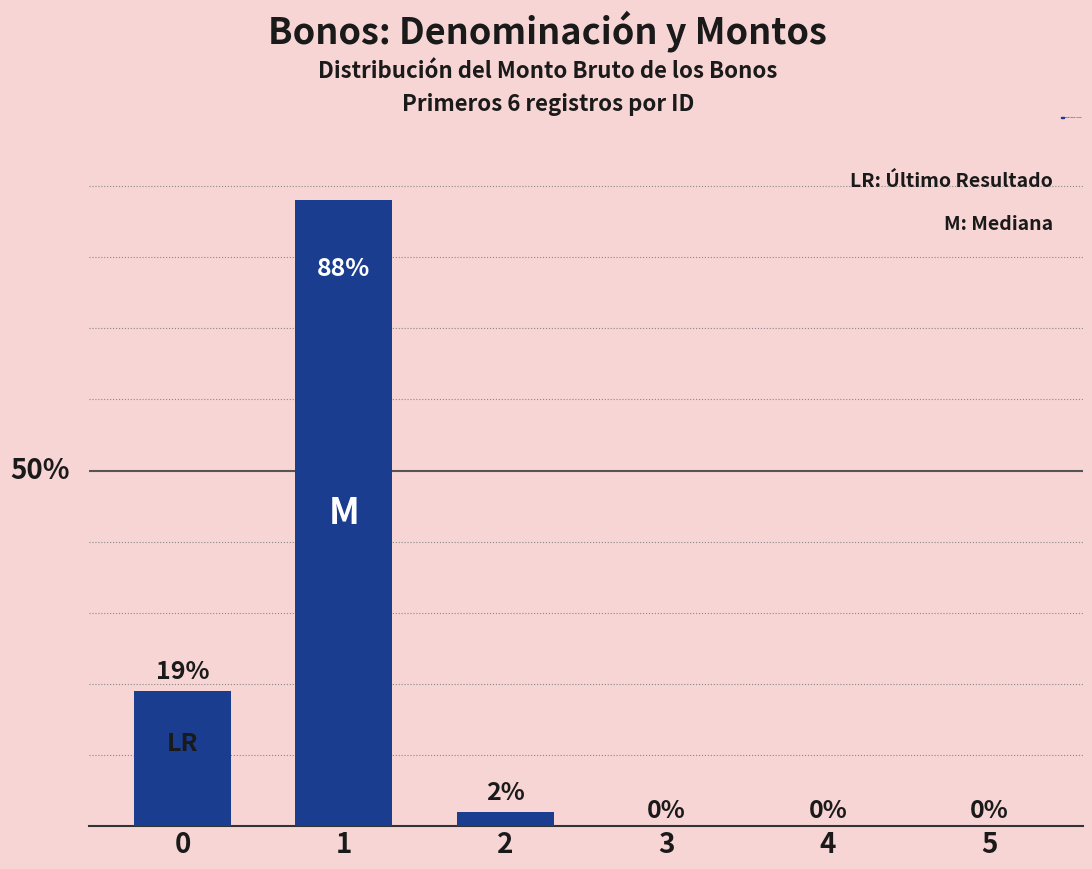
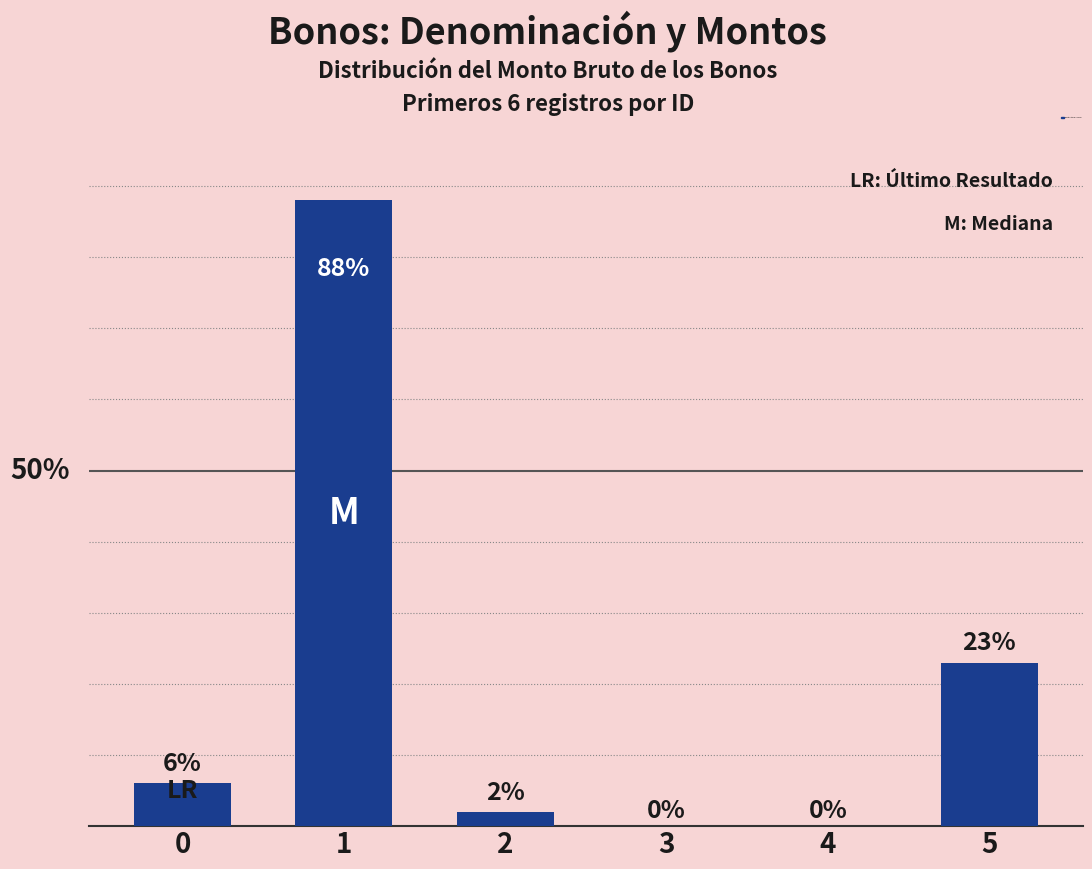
0: 19% -> 6%
5: 0% -> 23%
